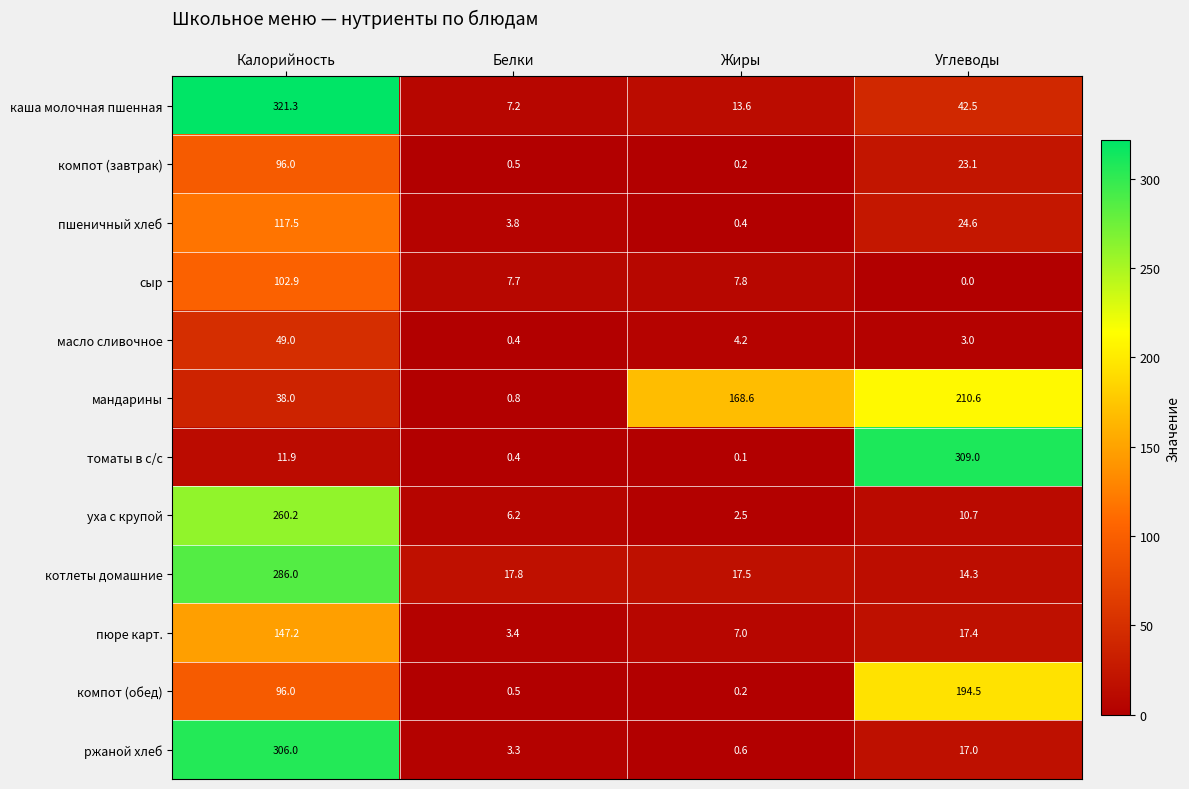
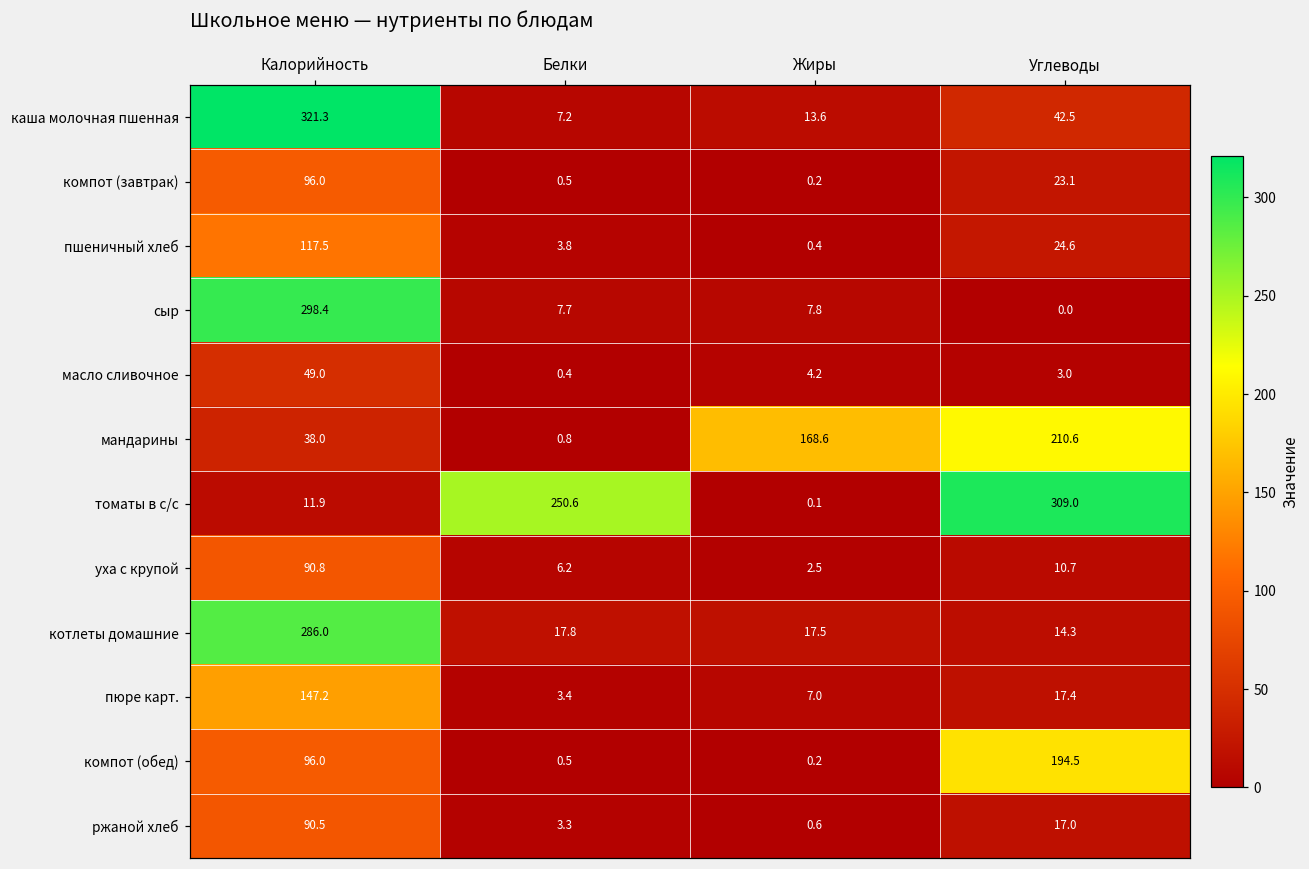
сыр, Калорийность: 102.9 -> 298.4
томаты в с/с, Белки: 0.4 -> 250.6
уха с крупой, Калорийность: 260.2 -> 90.8
ржаной хлеб, Калорийность: 306.0 -> 90.5
